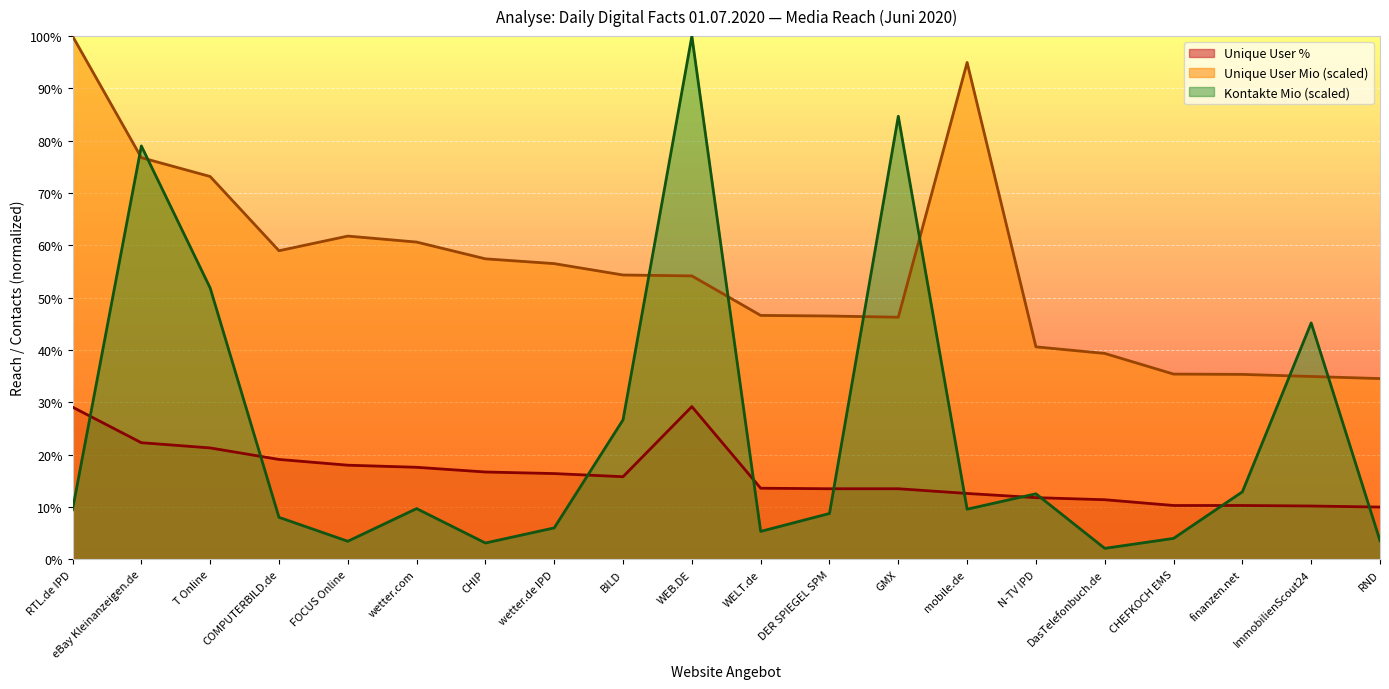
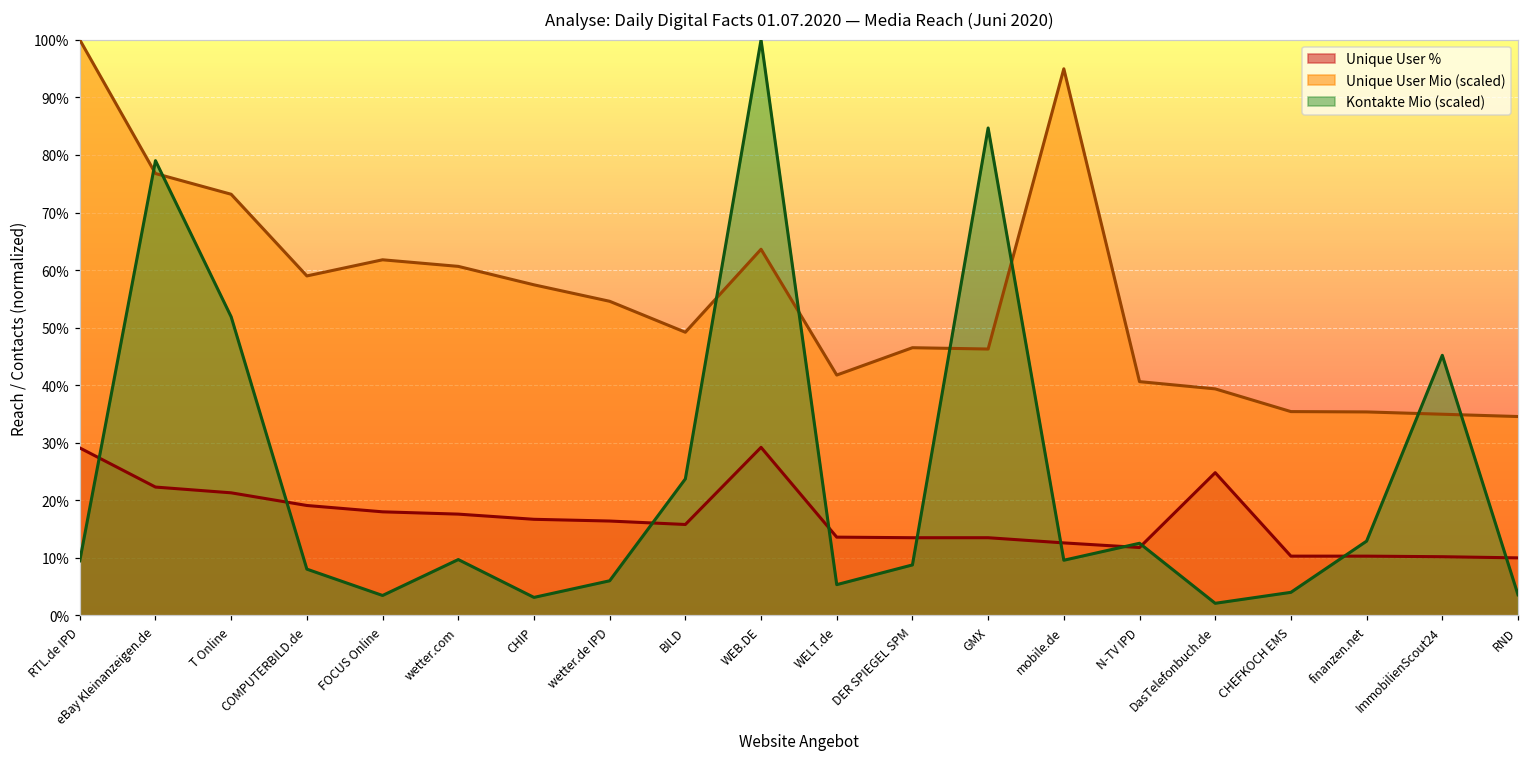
Unique User Mio (scaled), wetter.de IPD: 57% -> 55%
Unique User Mio (scaled), BILD: 54% -> 49%
Kontakte Mio (scaled), BILD: 27% -> 24%
Unique User Mio (scaled), WEB.DE: 54% -> 64%
Unique User Mio (scaled), WELT.de: 47% -> 42%
Unique User %, DasTelefonbuch.de: 11% -> 25%
